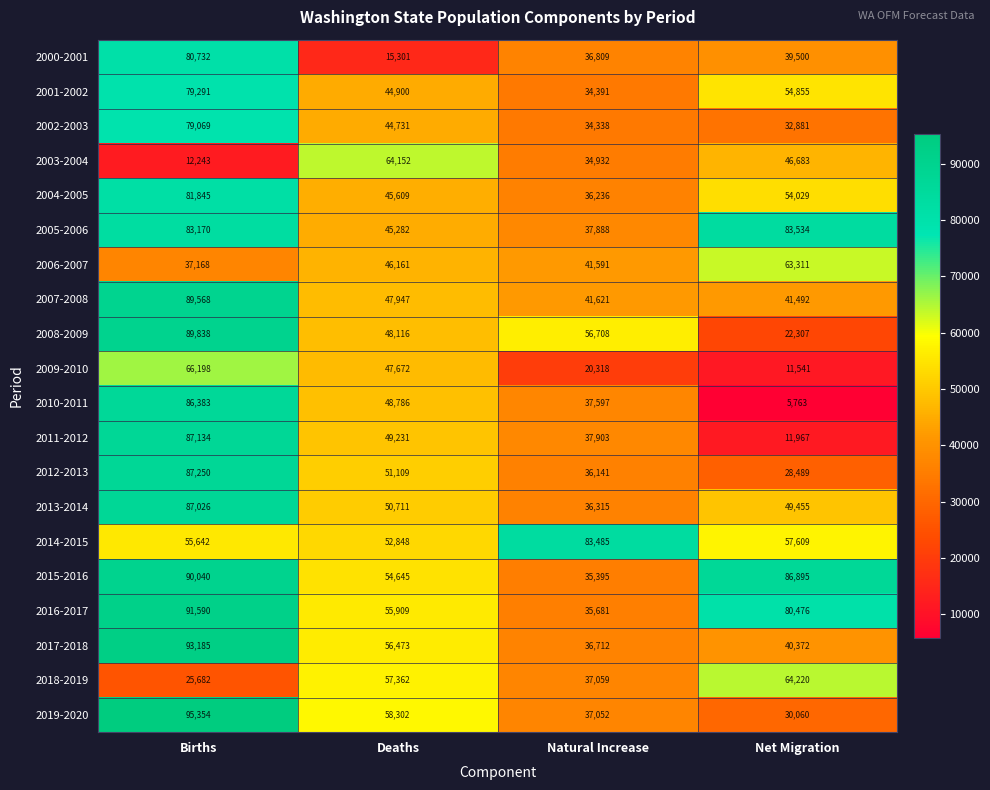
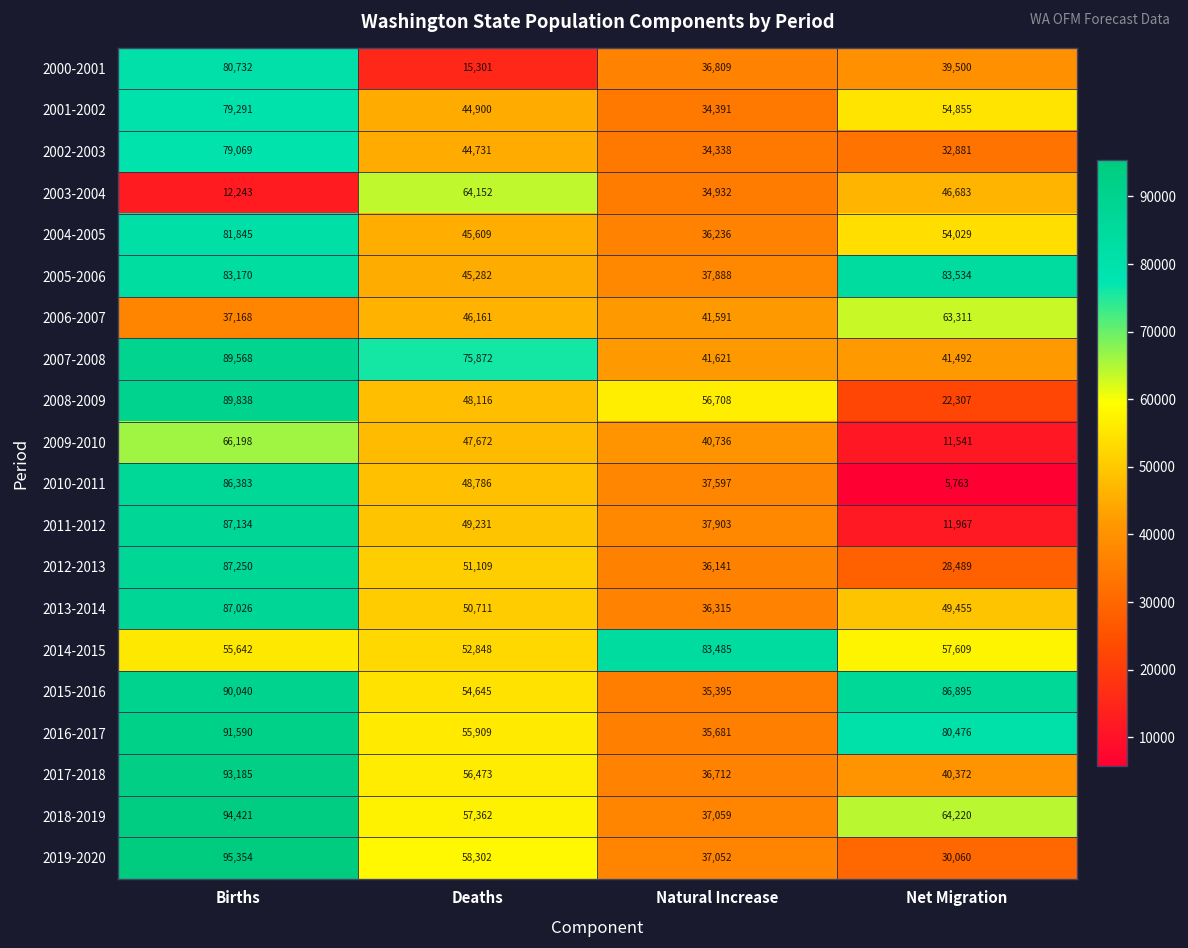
2007-2008, Deaths: 47,947 -> 75,872
2009-2010, Natural Increase: 20,318 -> 40,736
2018-2019, Births: 25,682 -> 94,421
